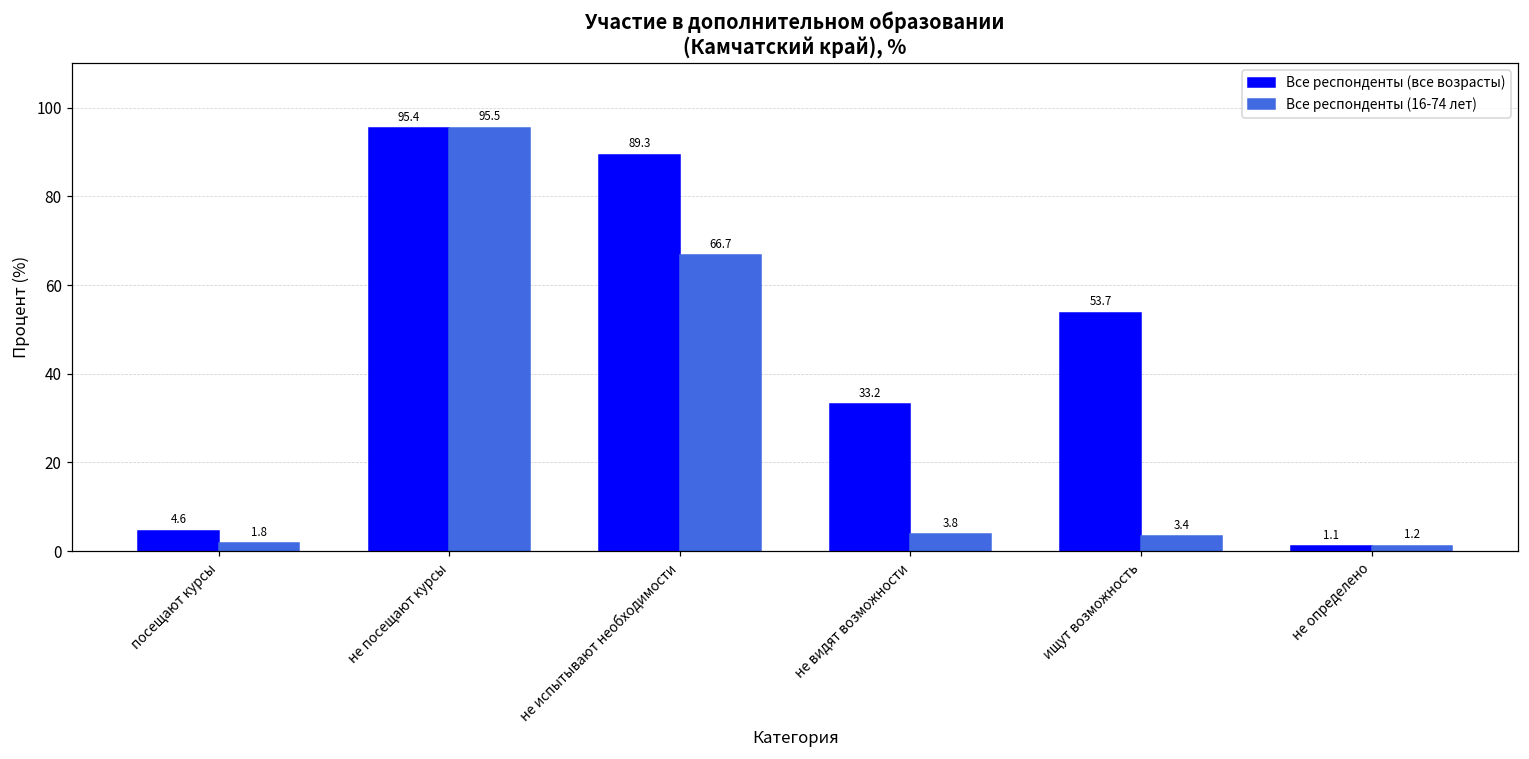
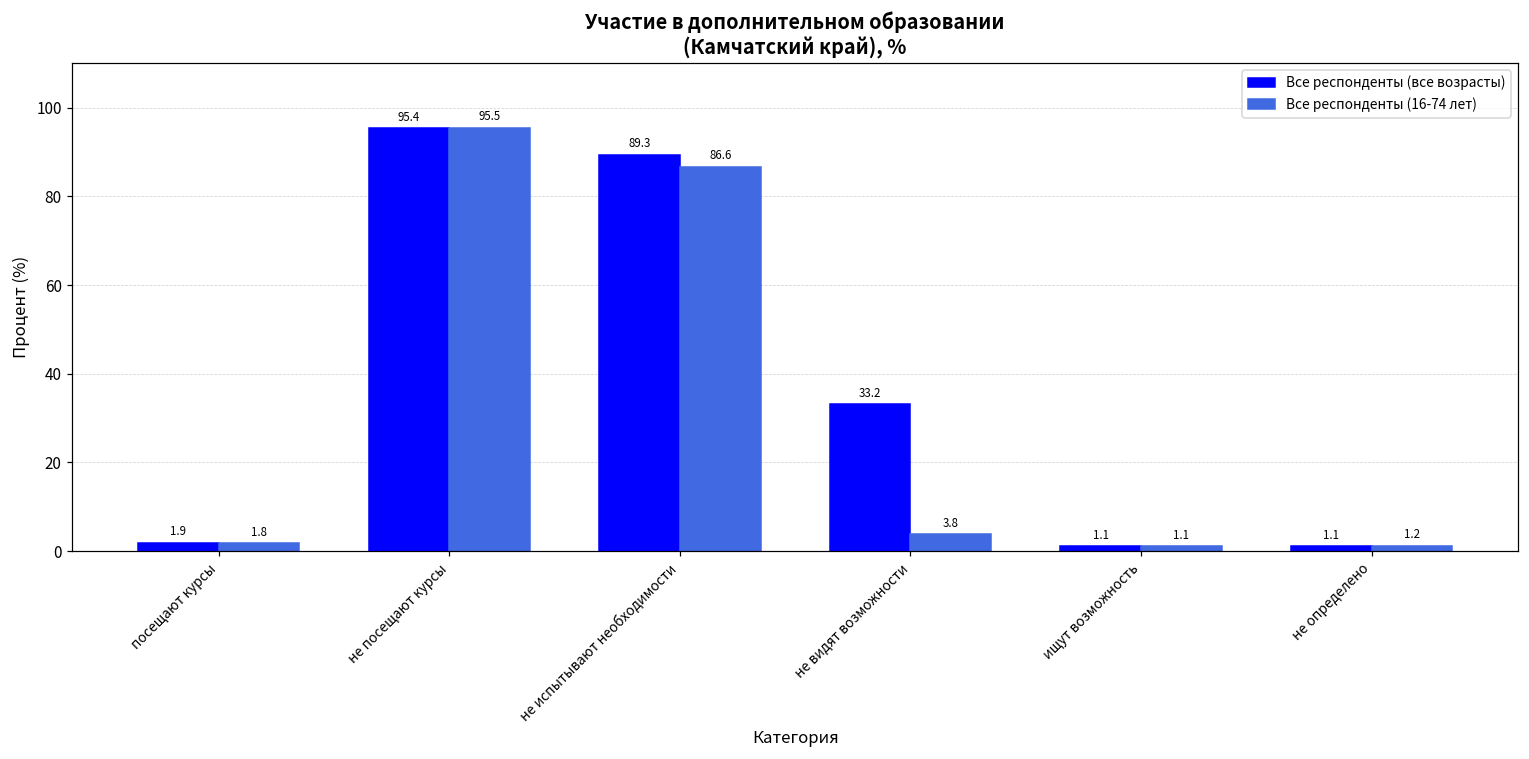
Все респонденты (все возрасты), посещают курсы: 4.6 -> 1.9
Все респонденты (16-74 лет), не испытывают необходимости: 66.7 -> 86.6
Все респонденты (все возрасты), ищут возможность: 53.7 -> 1.1
Все респонденты (16-74 лет), ищут возможность: 3.4 -> 1.1
